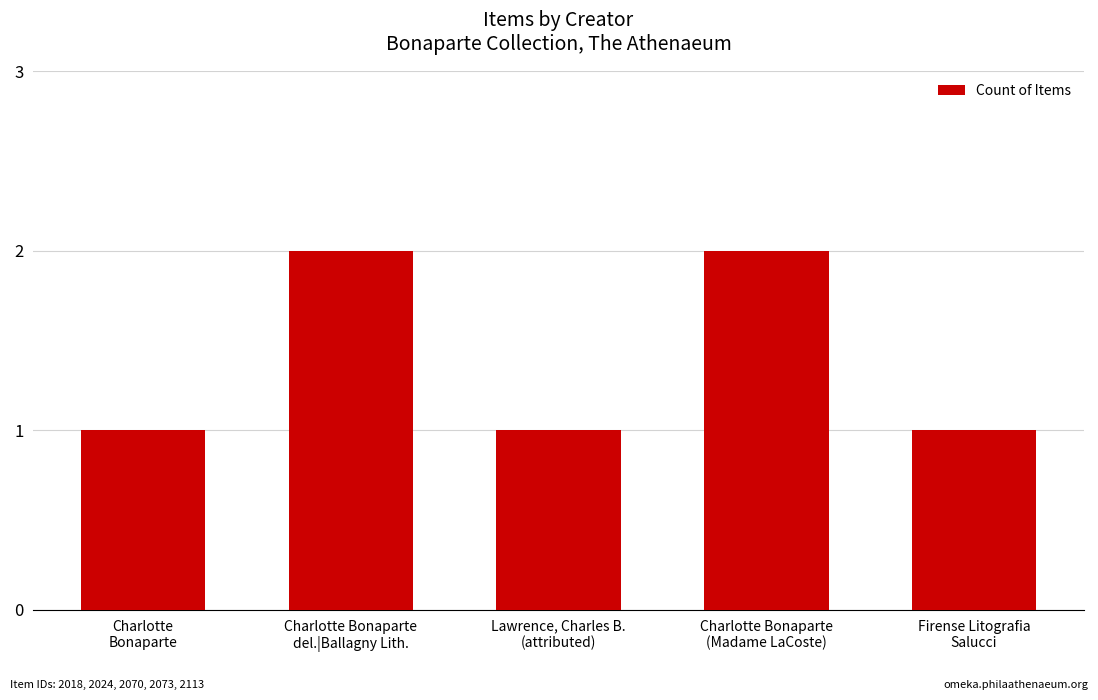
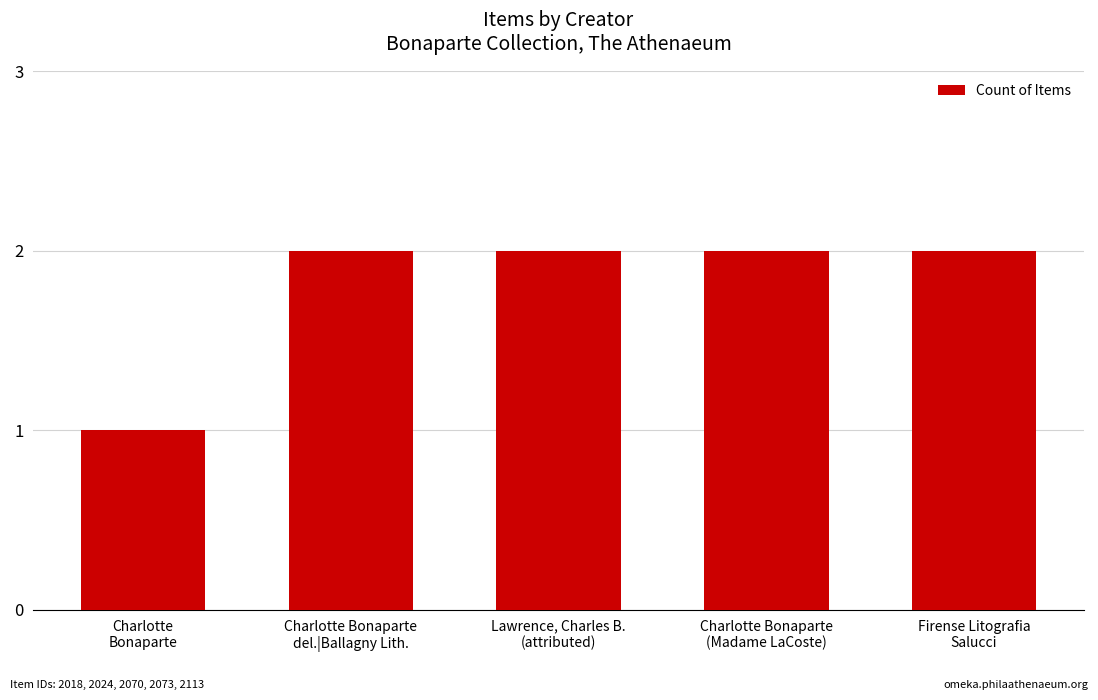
Lawrence, Charles B. (attributed): 1 -> 2
Firense Litografia Salucci: 1 -> 2
